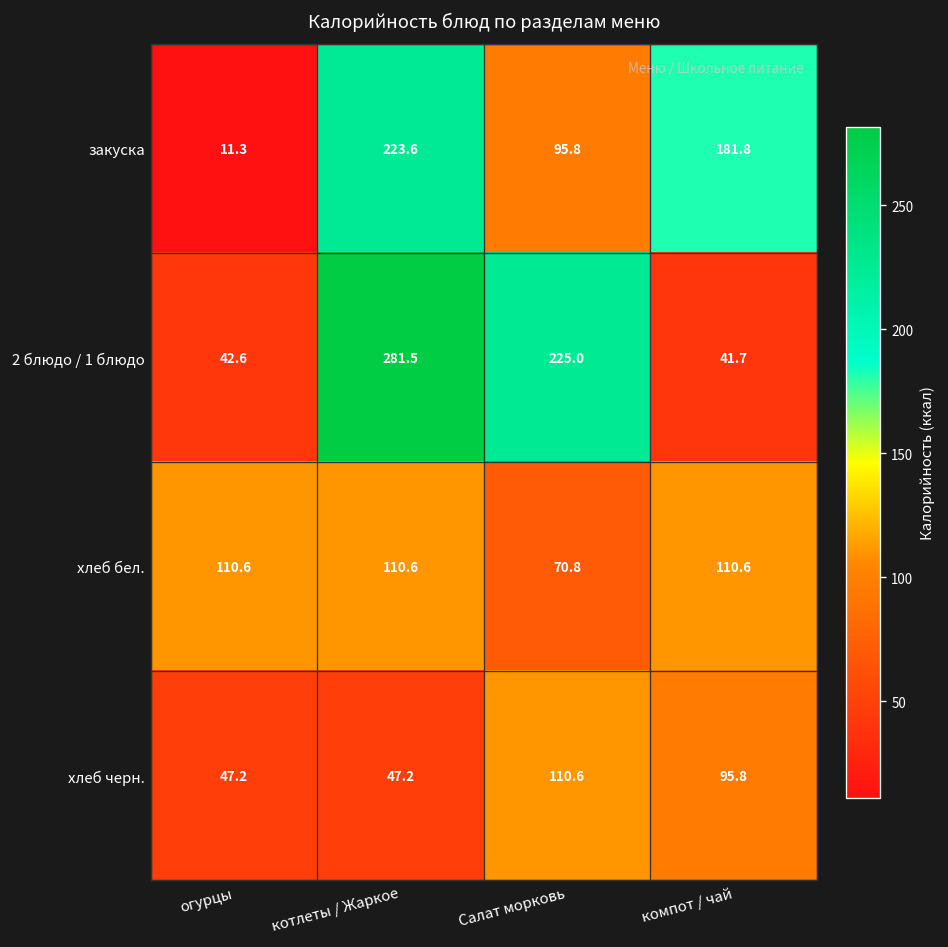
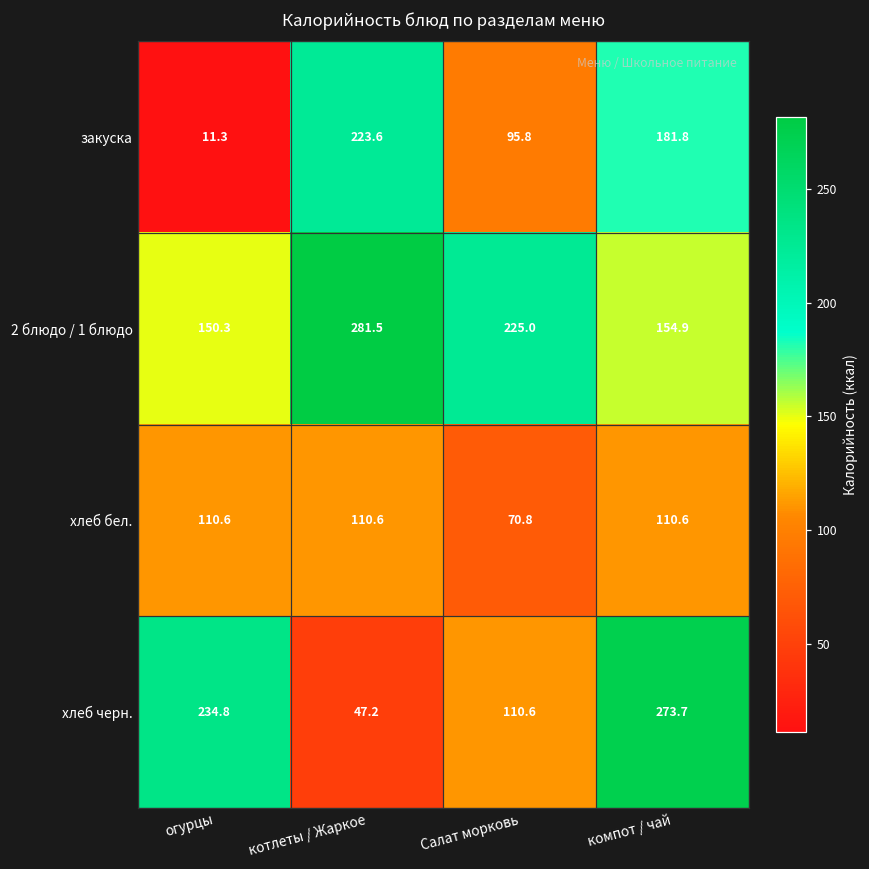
2 блюдо / 1 блюдо, огурцы: 42.6 -> 150.3
2 блюдо / 1 блюдо, компот / чай: 41.7 -> 154.9
хлеб черн., огурцы: 47.2 -> 234.8
хлеб черн., компот / чай: 95.8 -> 273.7
